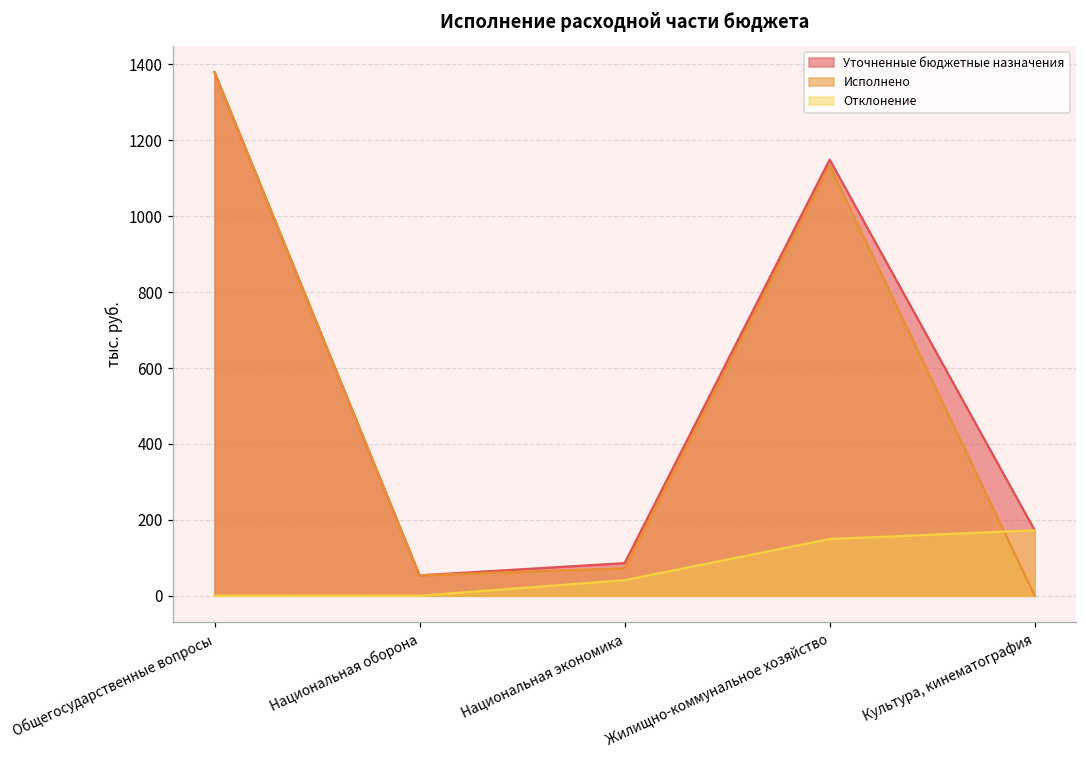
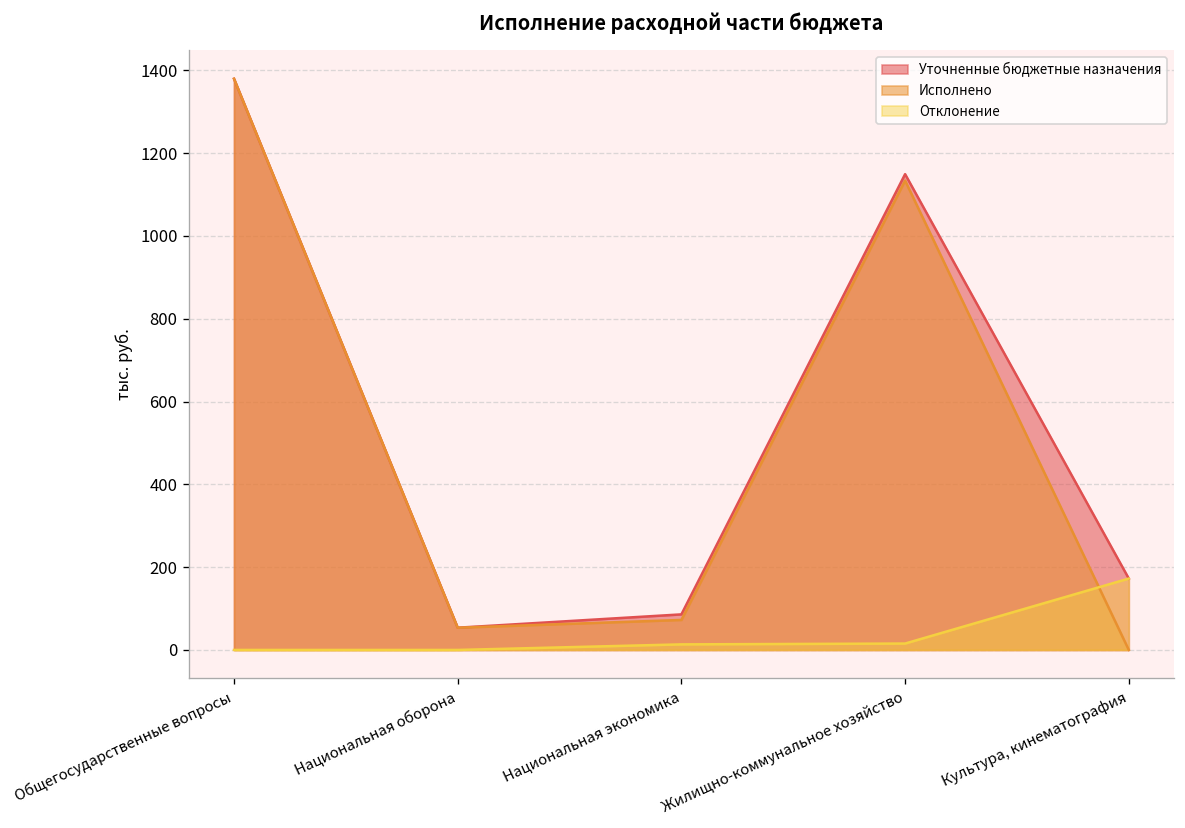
Отклонение, Национальная экономика: 40 -> 10
Отклонение, Жилищно-коммунальное хозяйство: 150 -> 20
